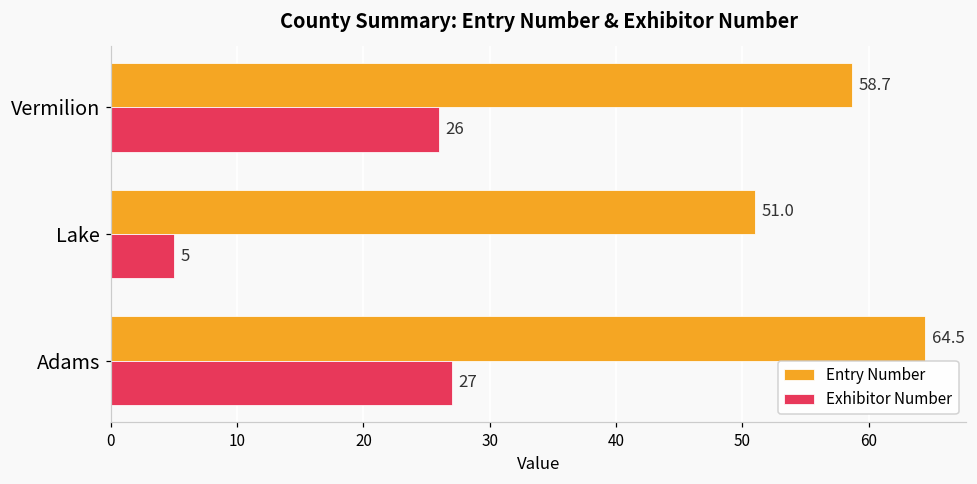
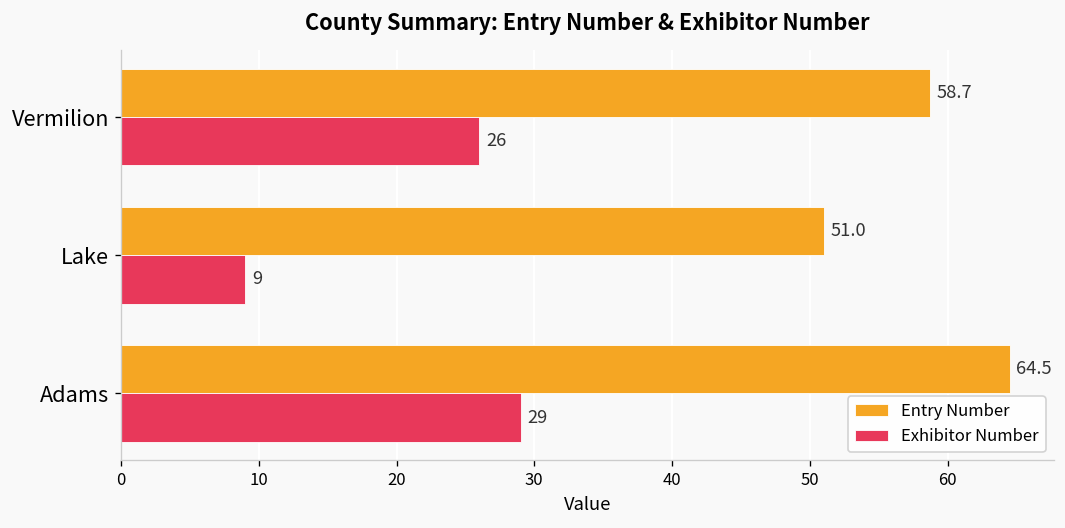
Exhibitor Number, Lake: 5 -> 9
Exhibitor Number, Adams: 27 -> 29
